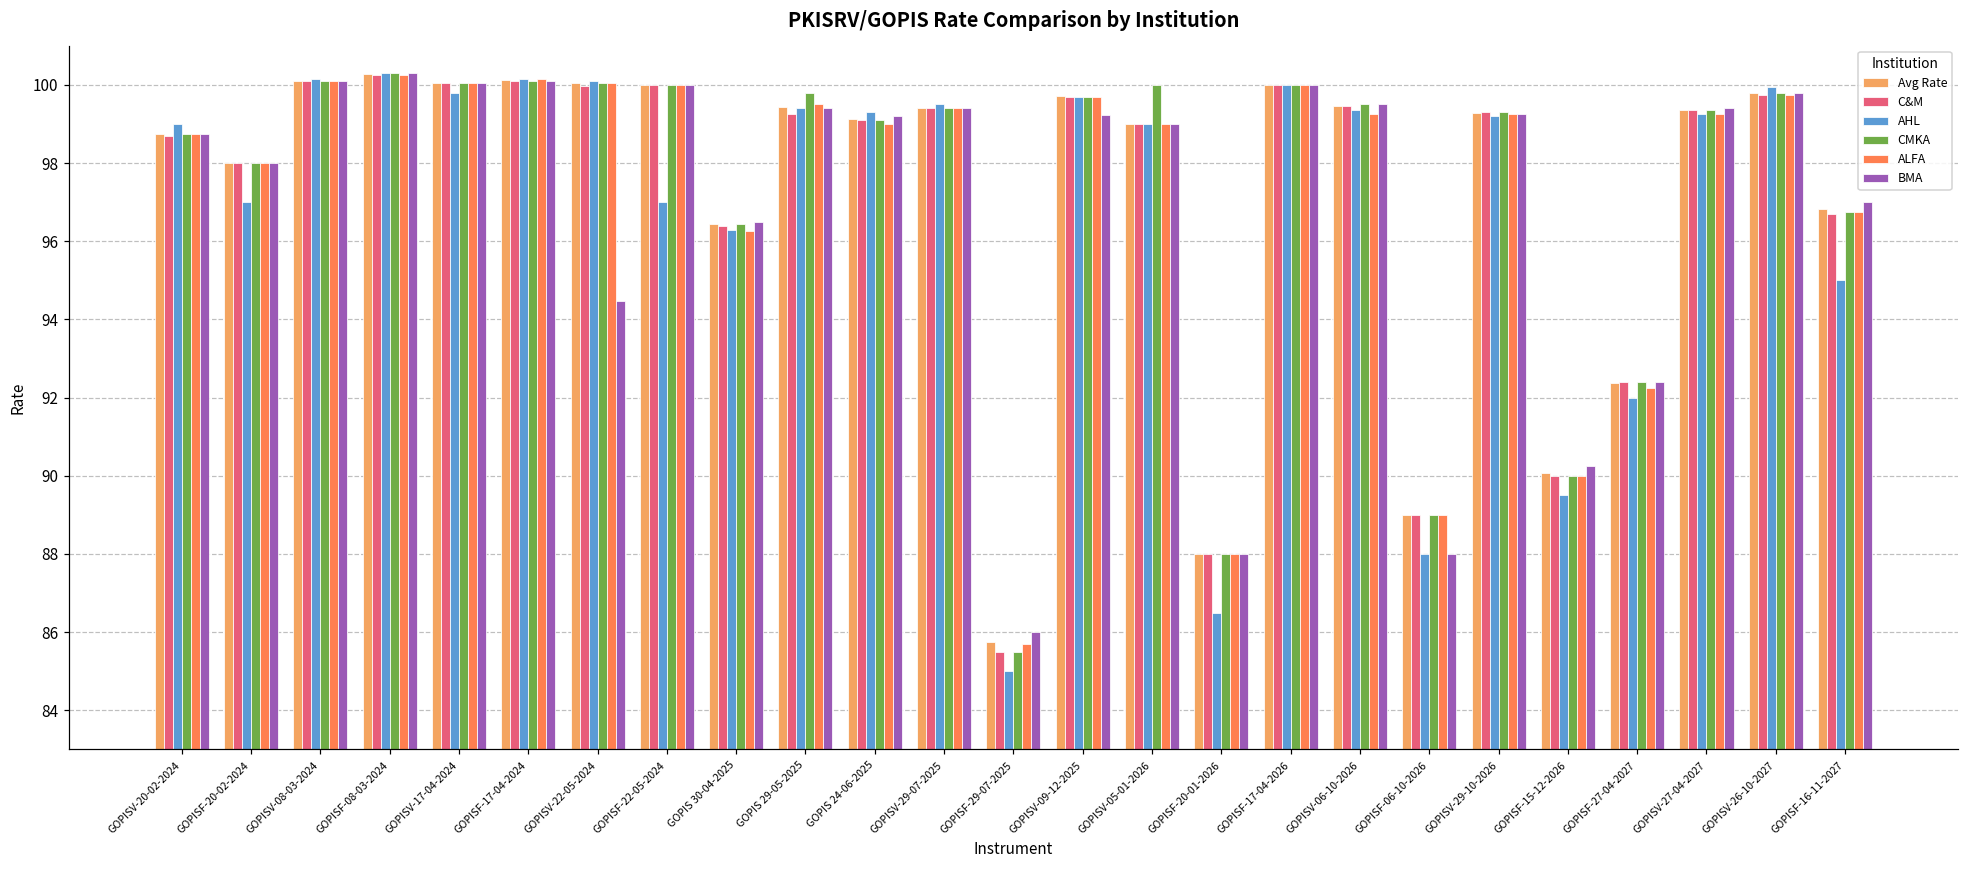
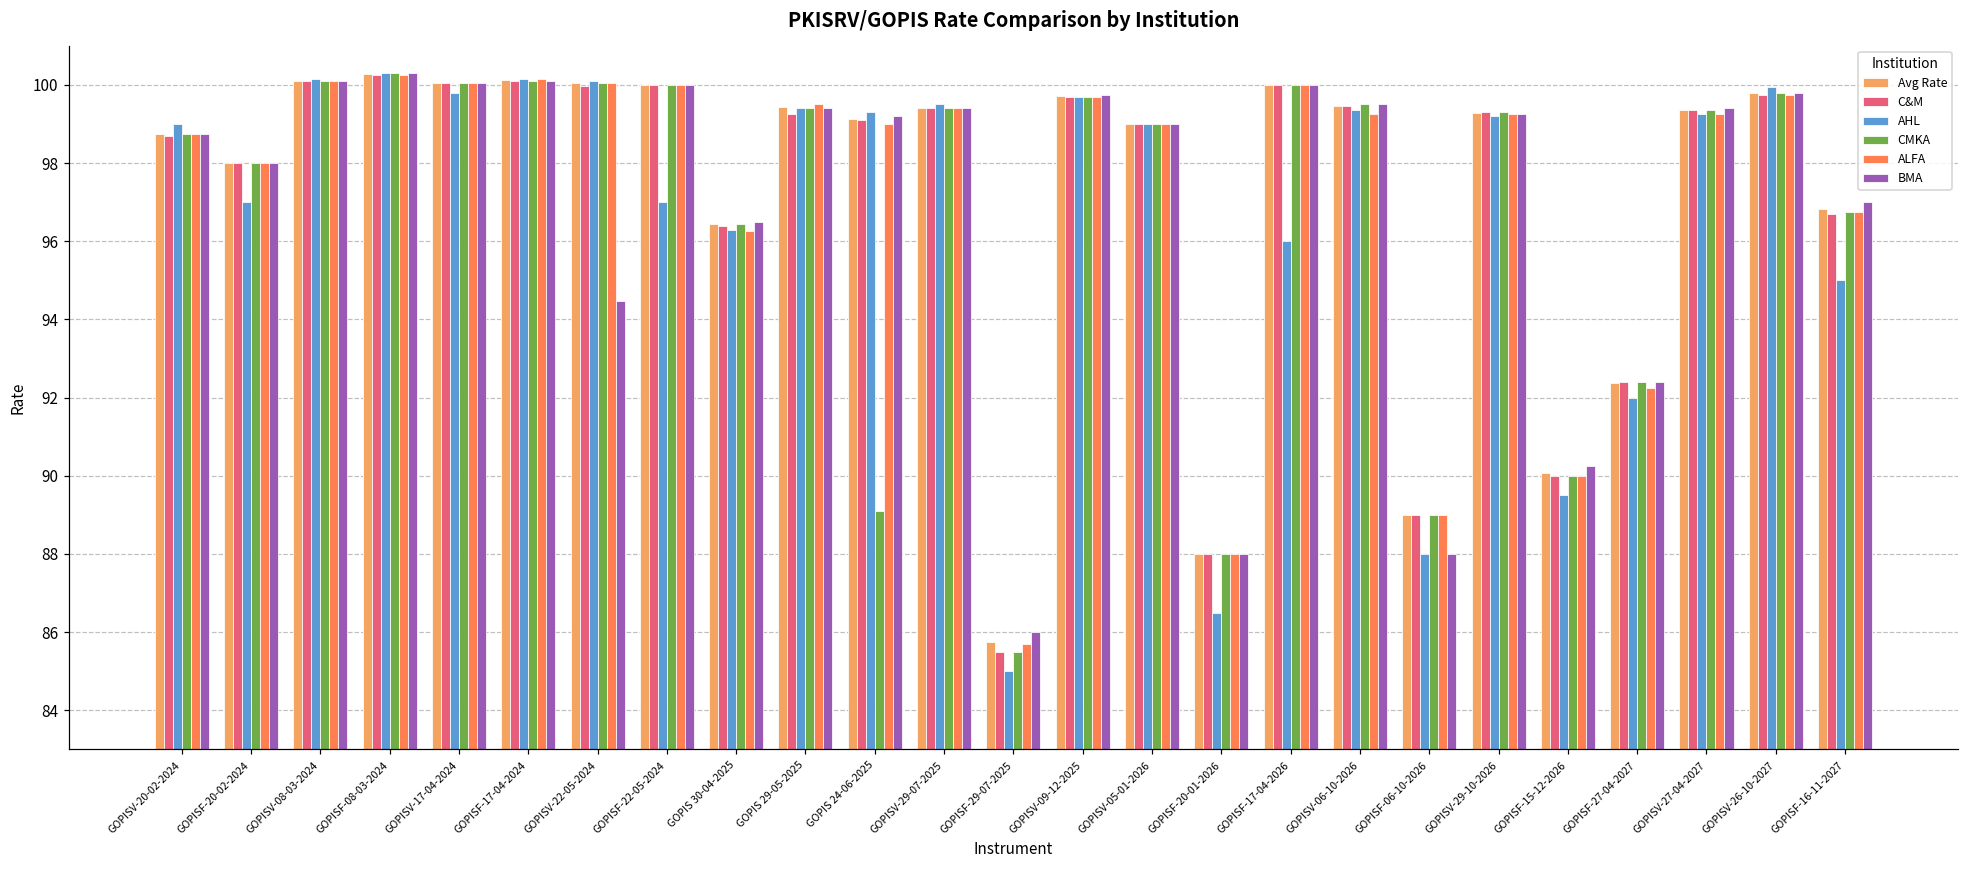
CMKA, GOPIS 29-05-2025: 99.8 -> 99.4
CMKA, GOPIS 24-06-2025: 99.1 -> 89.1
BMA, GOPISV-09-12-2025: 99.2 -> 99.8
CMKA, GOPISV-05-01-2026: 100 -> 99
AHL, GOPISF-17-04-2026: 100 -> 96
